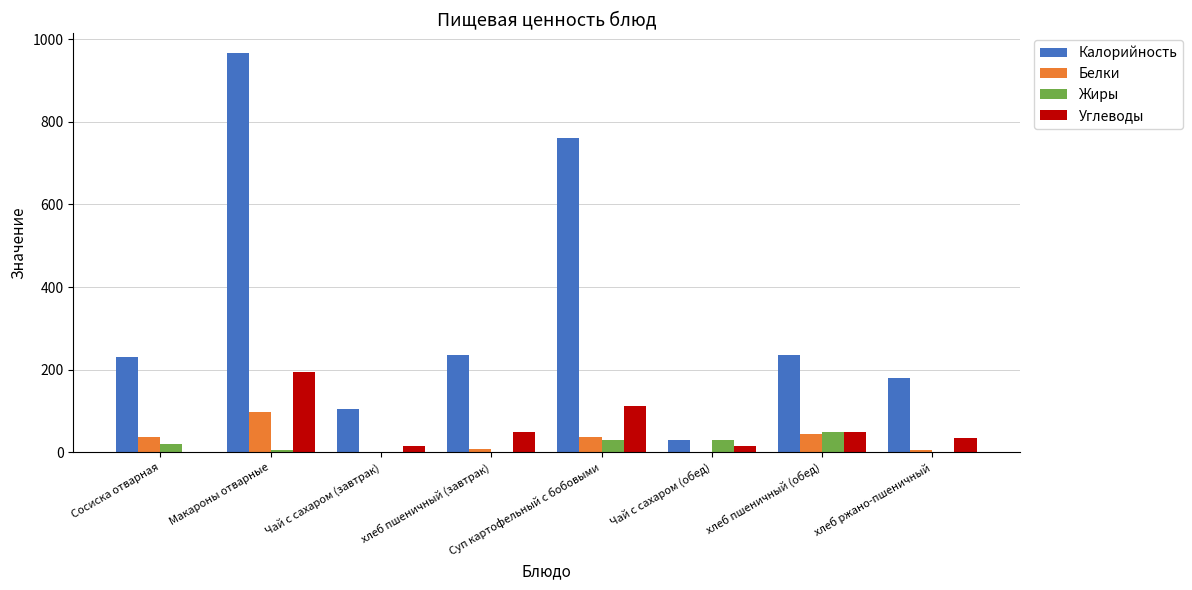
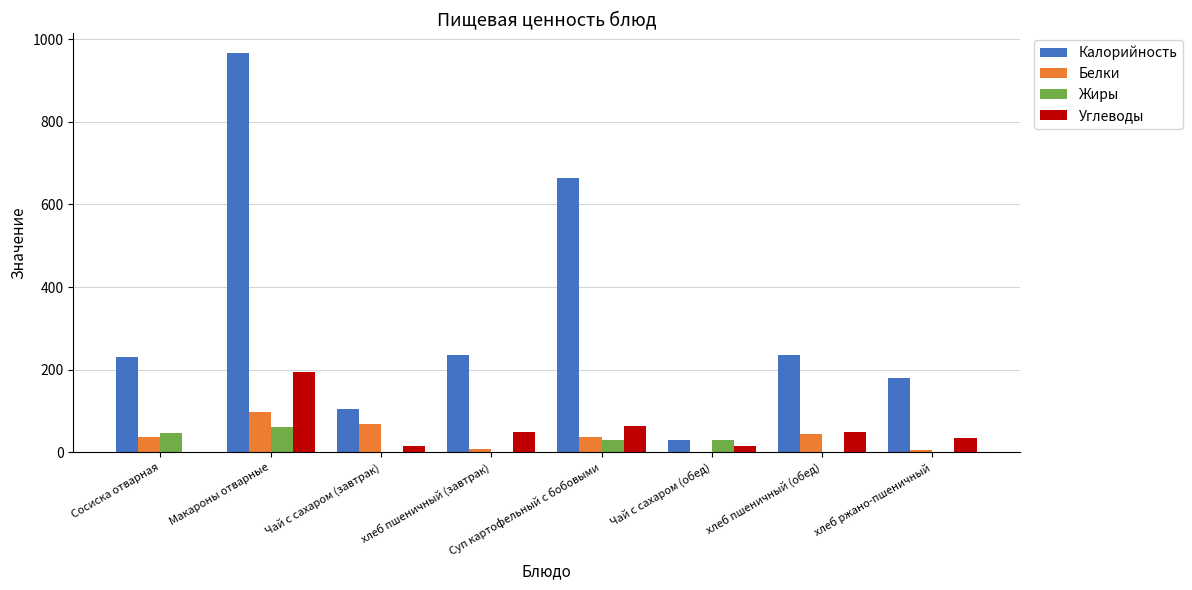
Жиры, Сосиска отварная: 20 -> 50
Жиры, Макароны отварные: 10 -> 60
Белки, Чай с сахаром (завтрак): 0 -> 70
Калорийность, Суп картофельный с бобовыми: 760 -> 670
Углеводы, Суп картофельный с бобовыми: 110 -> 60
Жиры, хлеб пшеничный (обед): 50 -> 0
